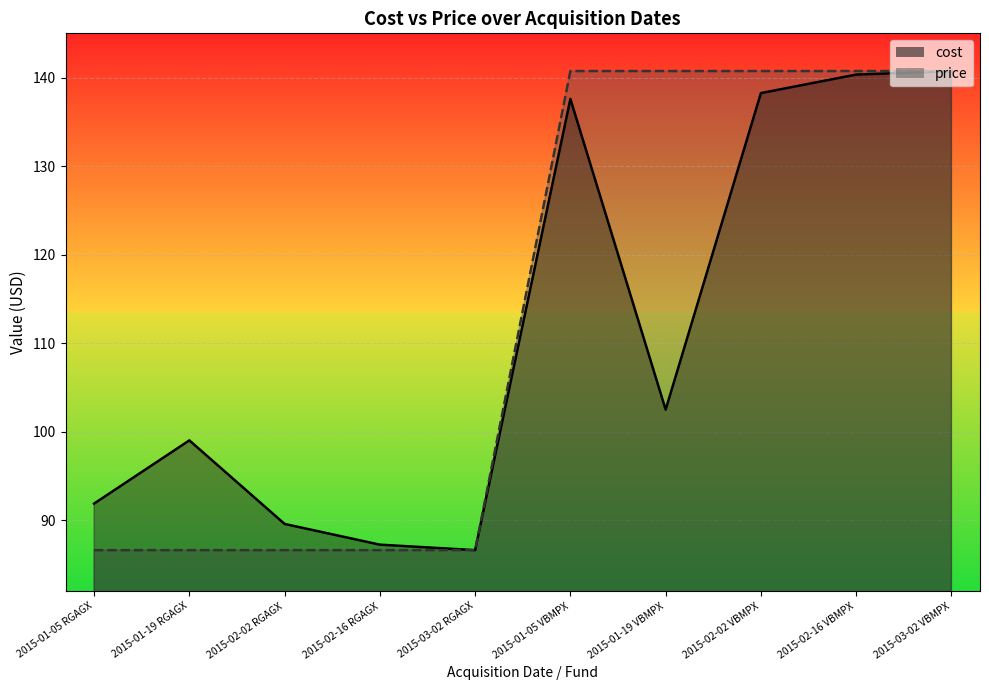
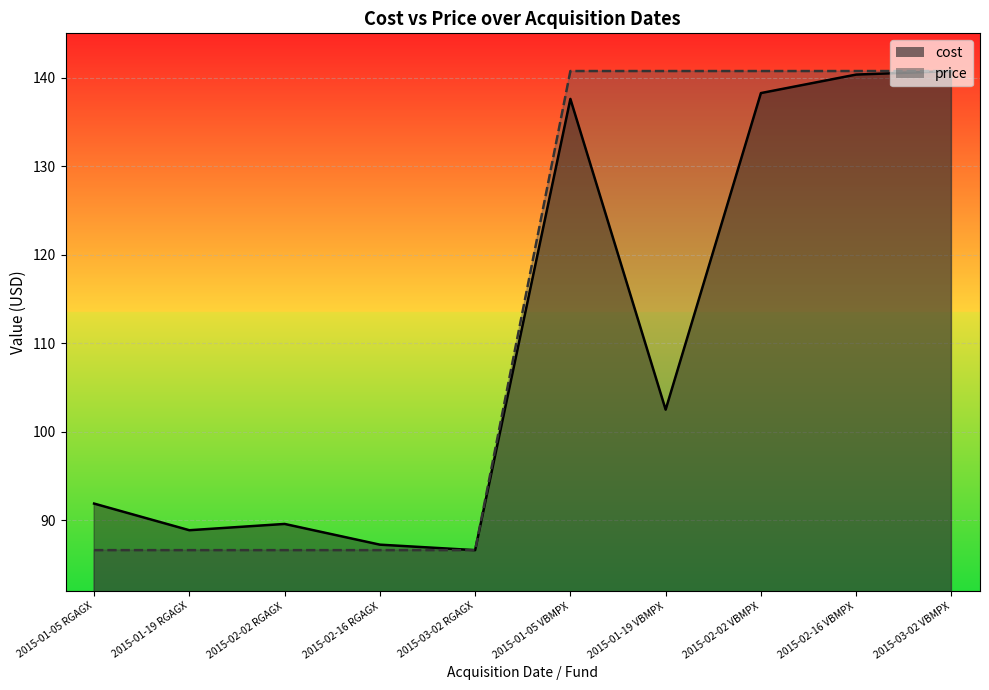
cost, 2015-01-19 RGAGX: 99 -> 89
